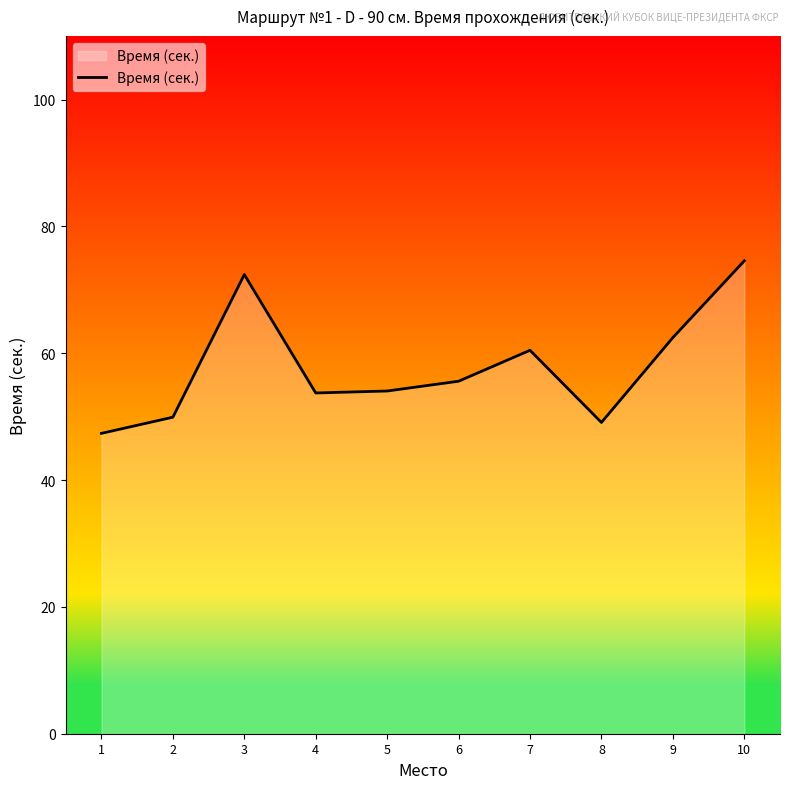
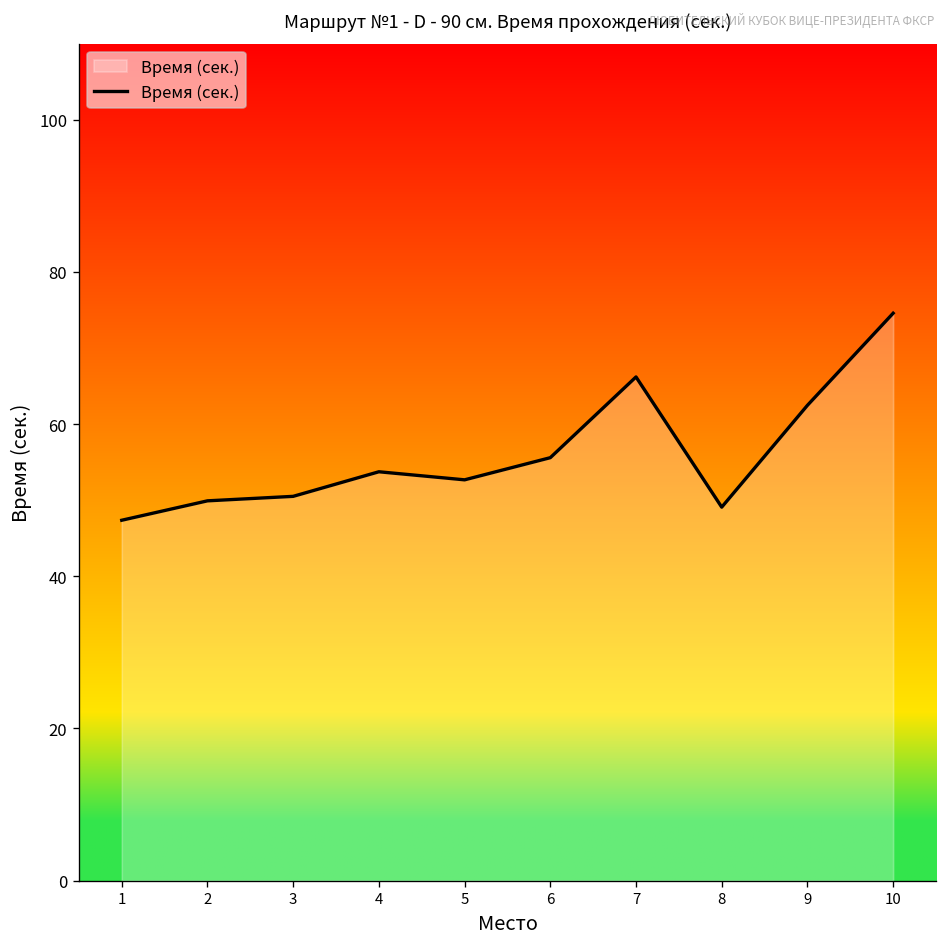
3: 72 -> 51
5: 54 -> 53
7: 60 -> 66
